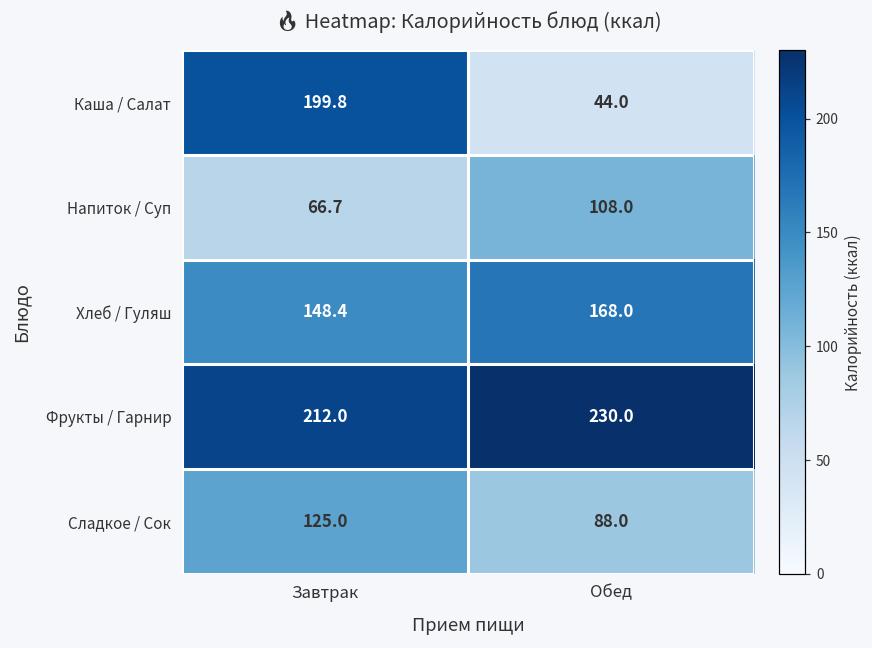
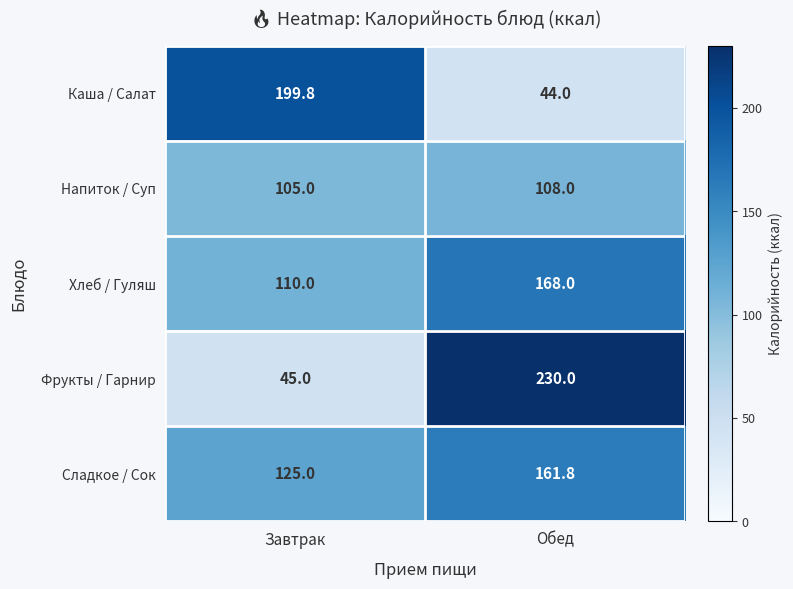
Напиток / Суп, Завтрак: 66.7 -> 105.0
Хлеб / Гуляш, Завтрак: 148.4 -> 110.0
Фрукты / Гарнир, Завтрак: 212.0 -> 45.0
Сладкое / Сок, Обед: 88.0 -> 161.8
